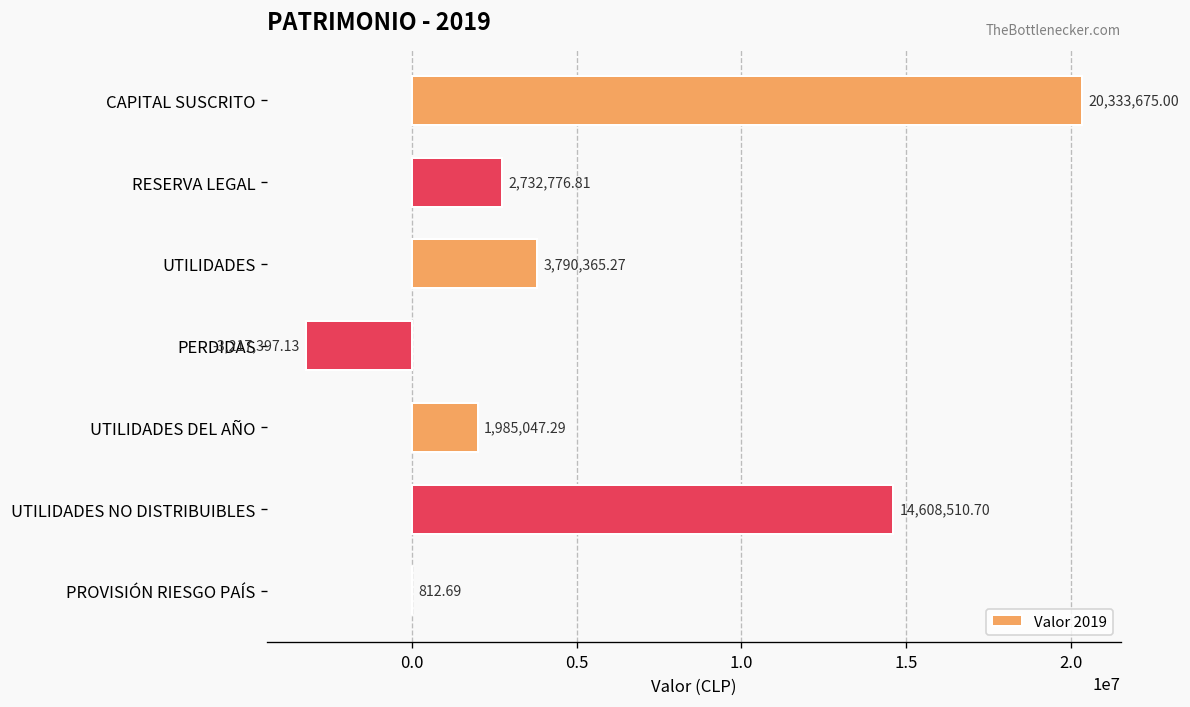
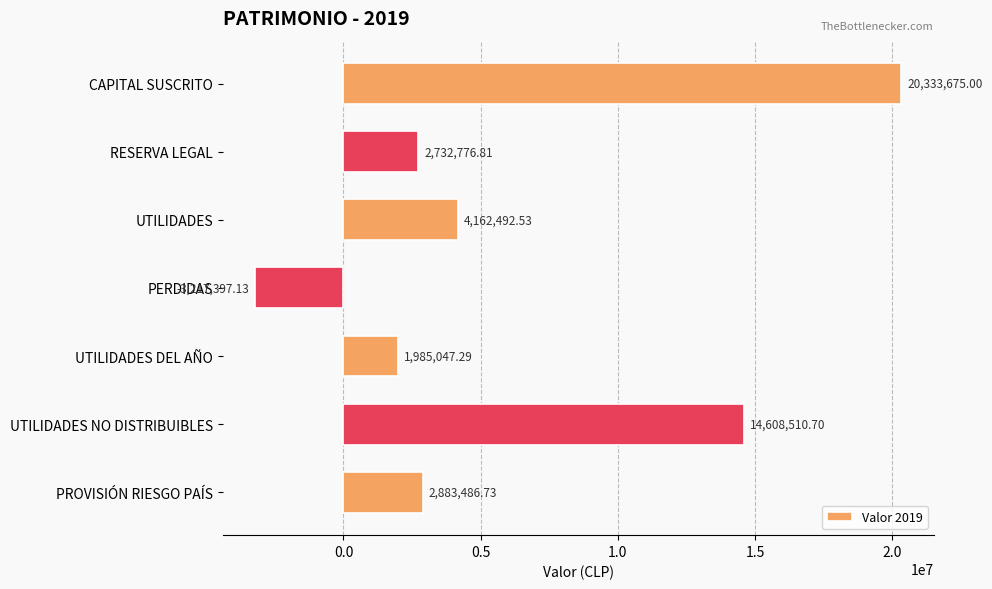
UTILIDADES: 3,790,365.27 -> 4,162,492.53
PROVISIÓN RIESGO PAÍS: 812.69 -> 2,883,486.73
